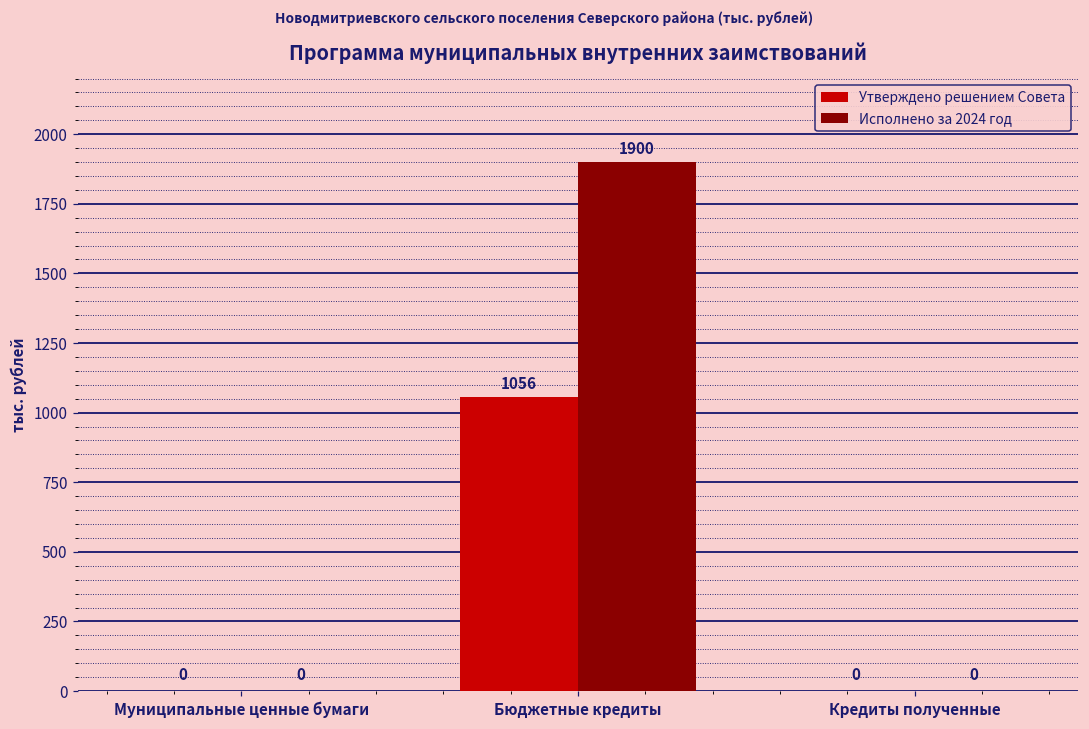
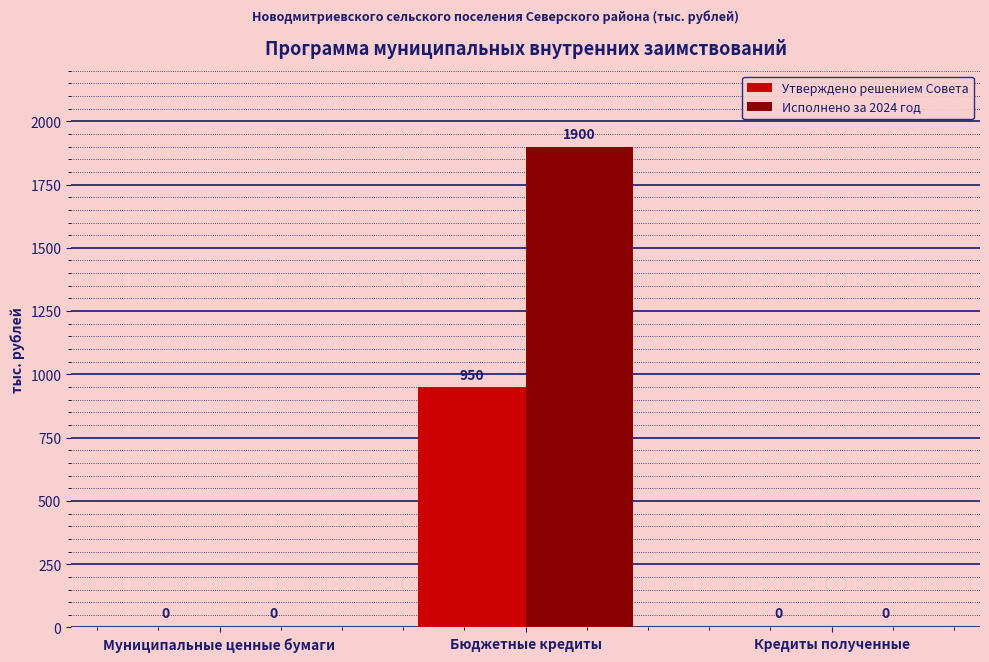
Утверждено решением Совета, Бюджетные кредиты: 1056 -> 950
